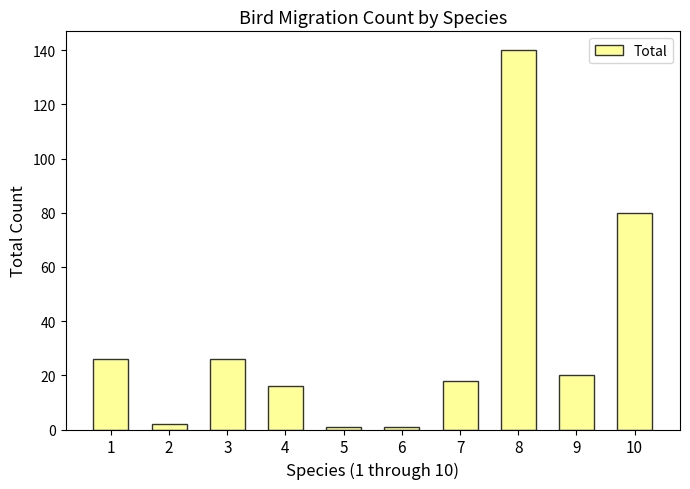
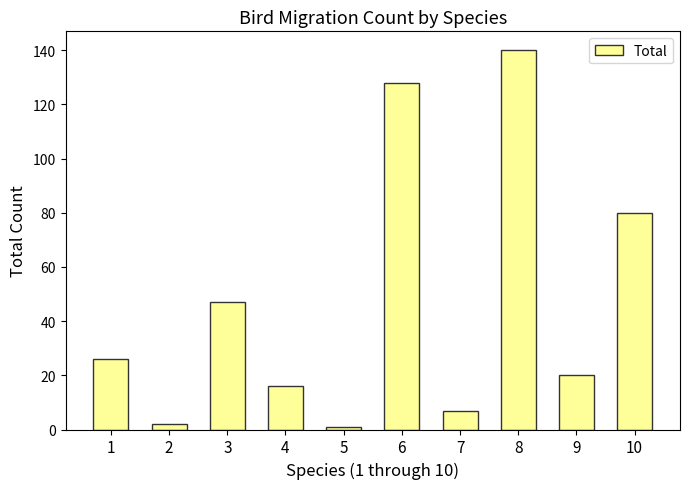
3: 26 -> 47
6: 1 -> 128
7: 18 -> 7
